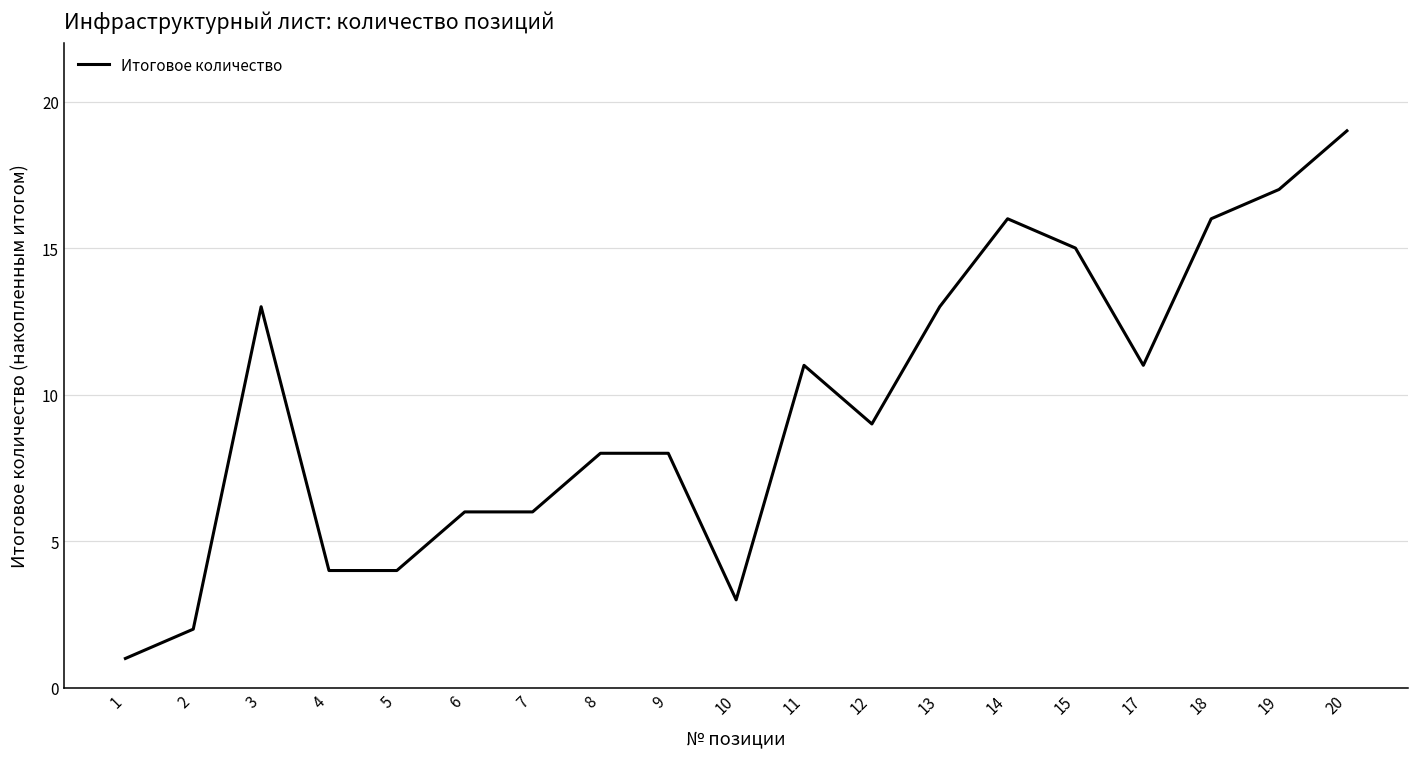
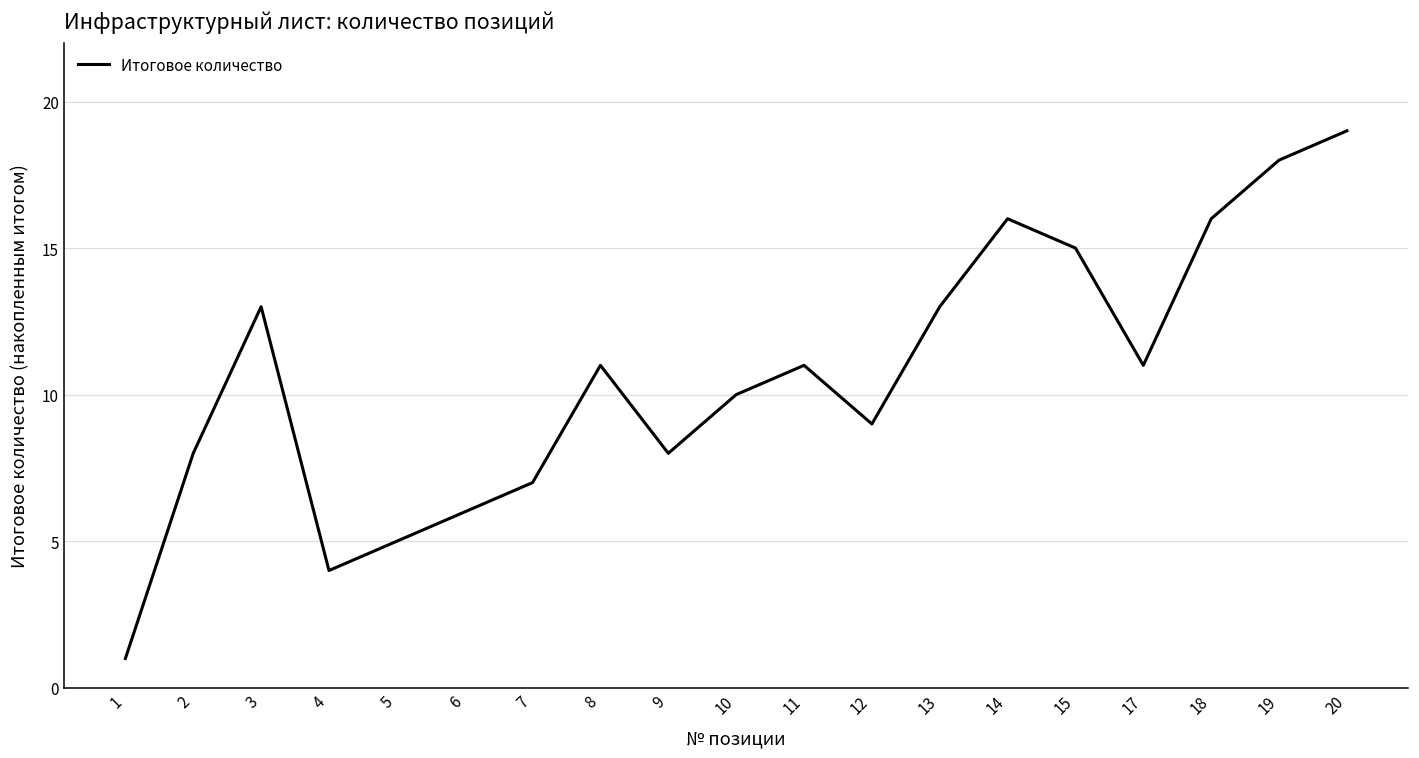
2: 2 -> 8
5: 4 -> 5
7: 6 -> 7
8: 8 -> 11
10: 3 -> 10
19: 17 -> 18
